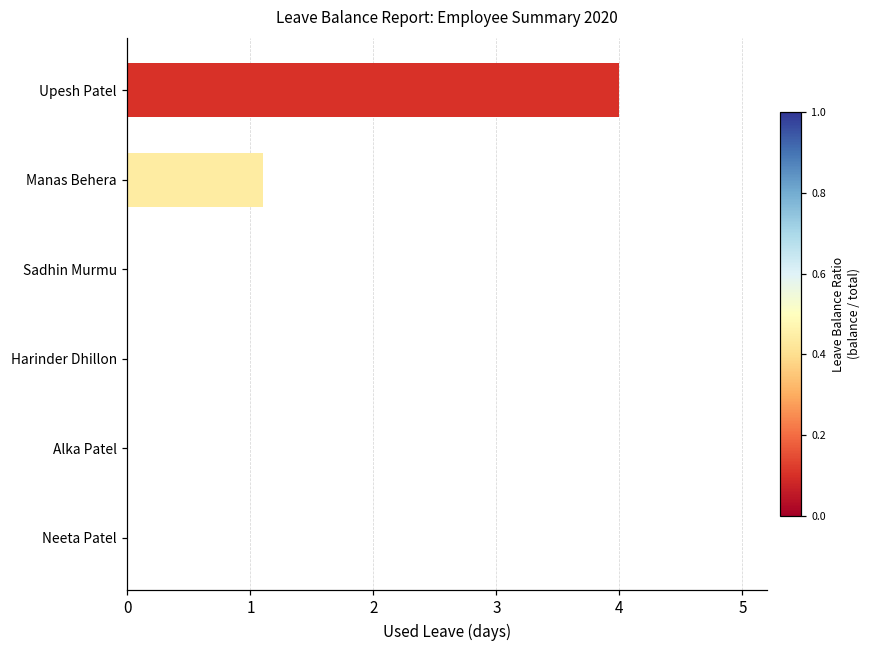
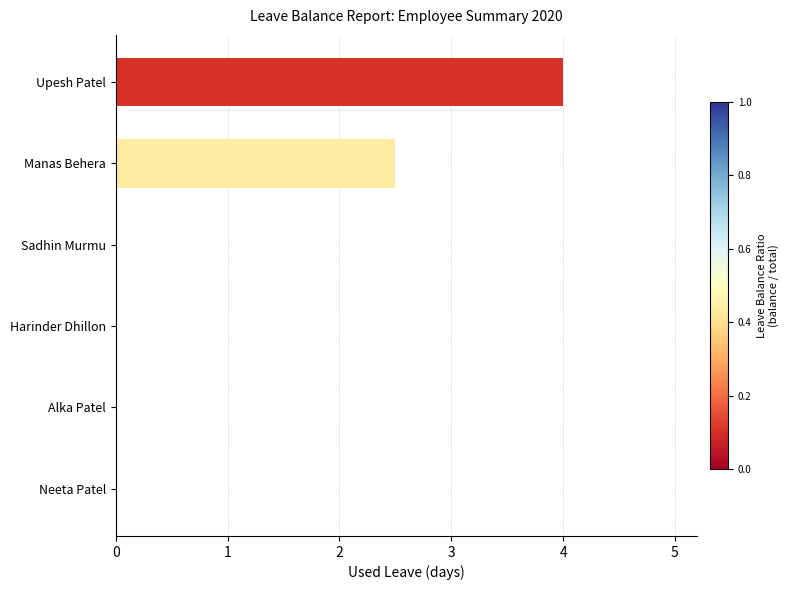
Manas Behera: 1.1 -> 2.5
